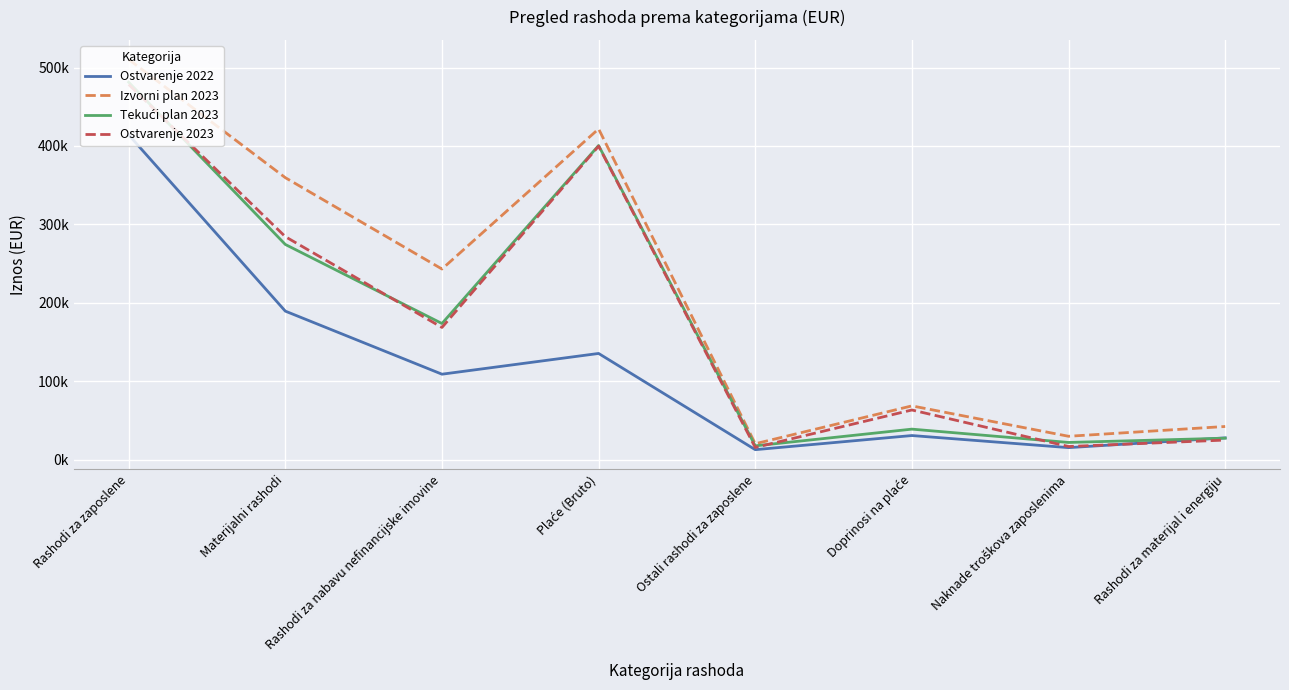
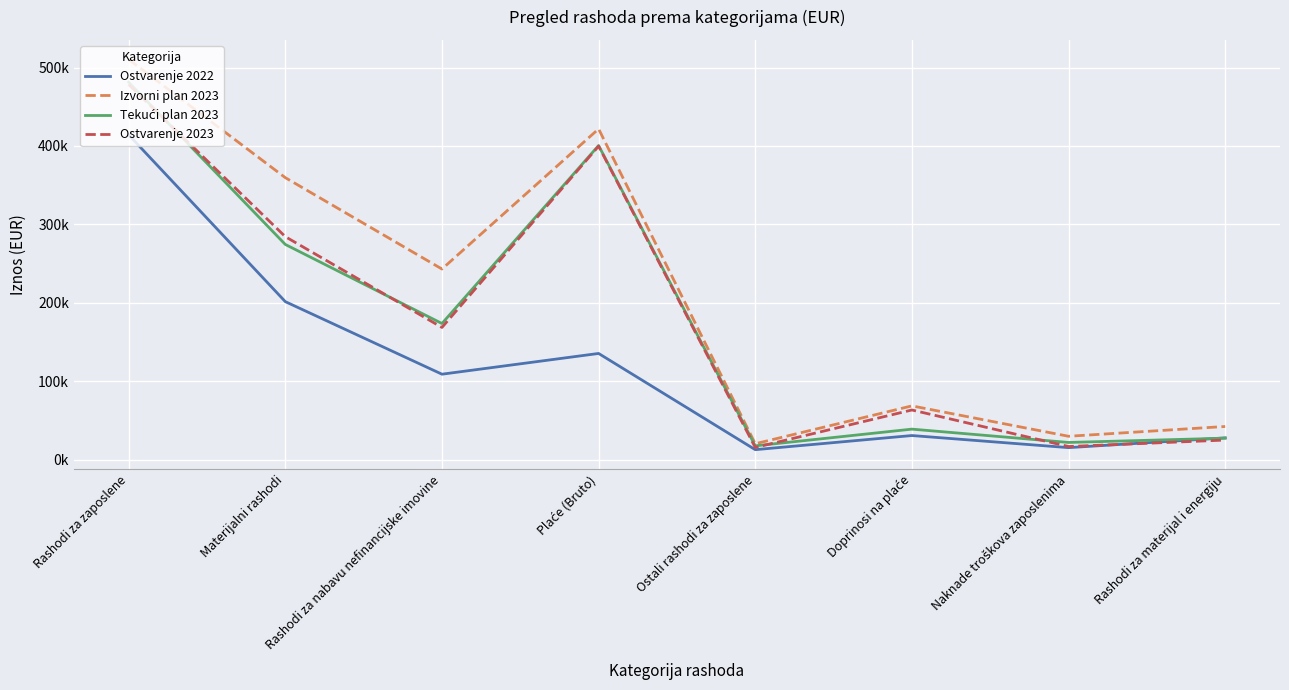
Ostvarenje 2022, Materijalni rashodi: 190000 -> 200000
